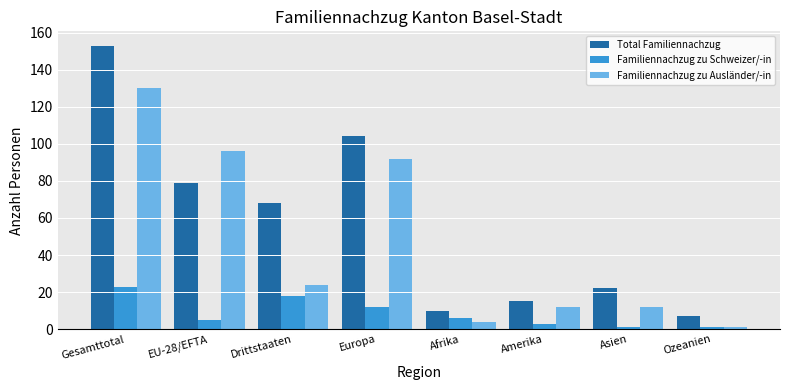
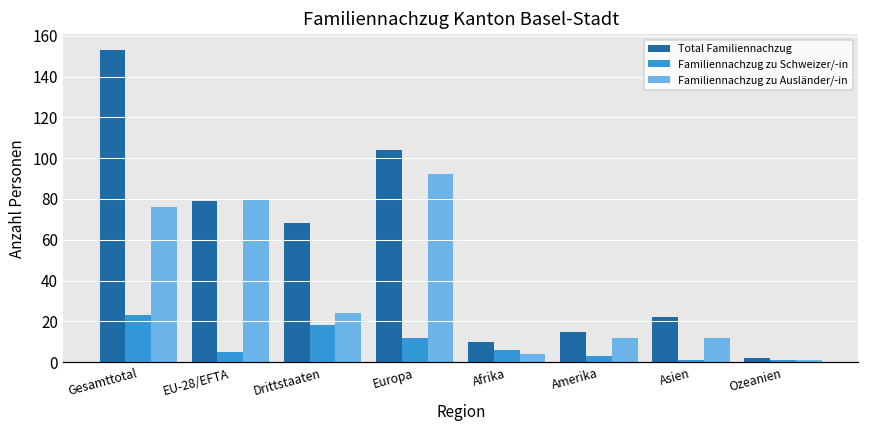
Familiennachzug zu Ausländer/-in, Gesamttotal: 130 -> 76
Familiennachzug zu Ausländer/-in, EU-28/EFTA: 96 -> 80
Total Familiennachzug, Ozeanien: 7 -> 2
